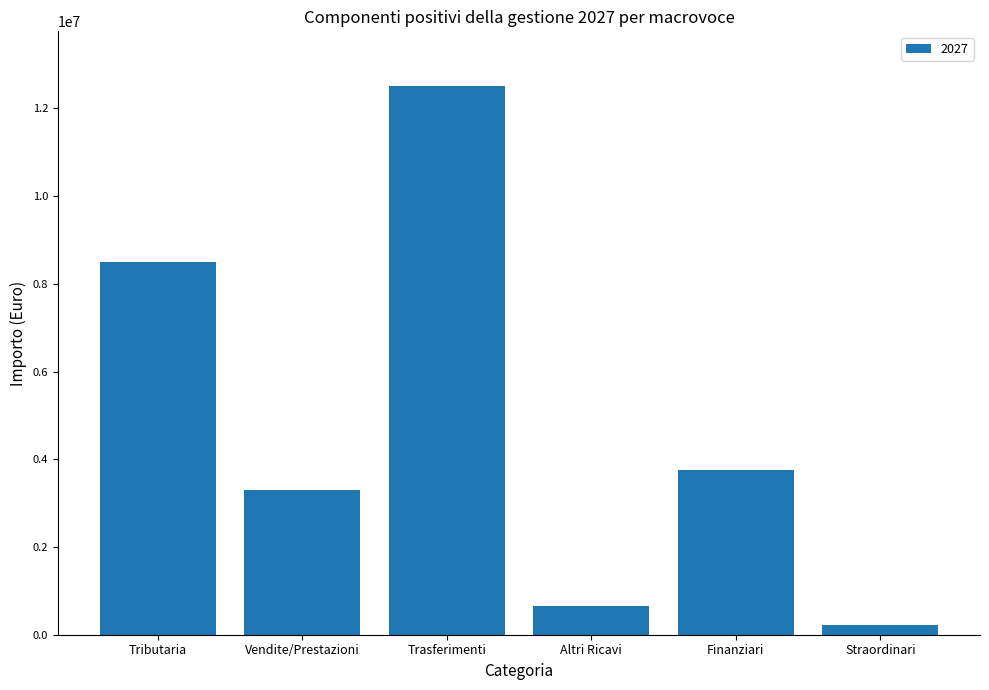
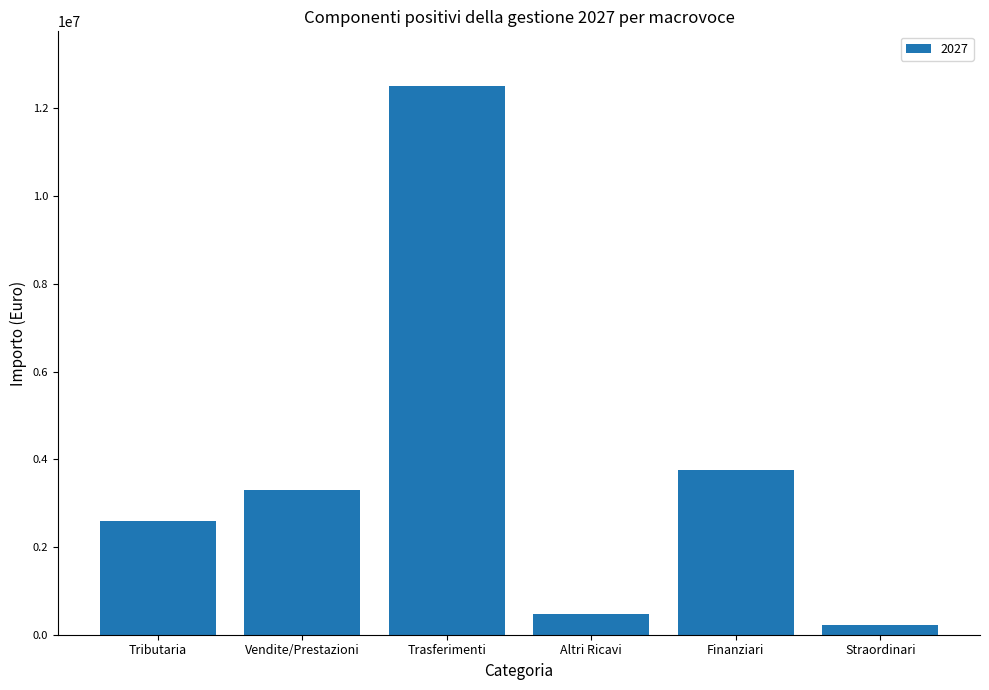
Tributaria: 8500000 -> 2600000
Altri Ricavi: 700000 -> 500000
